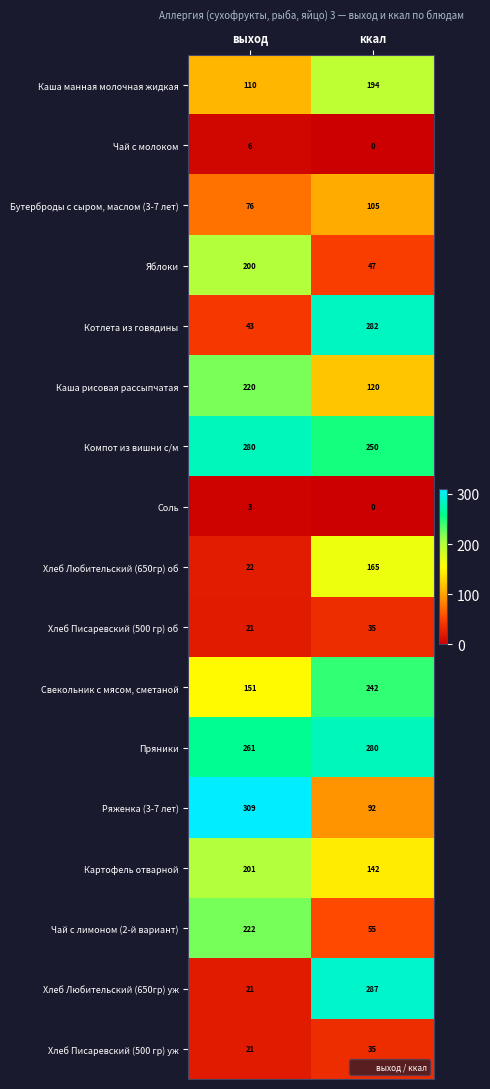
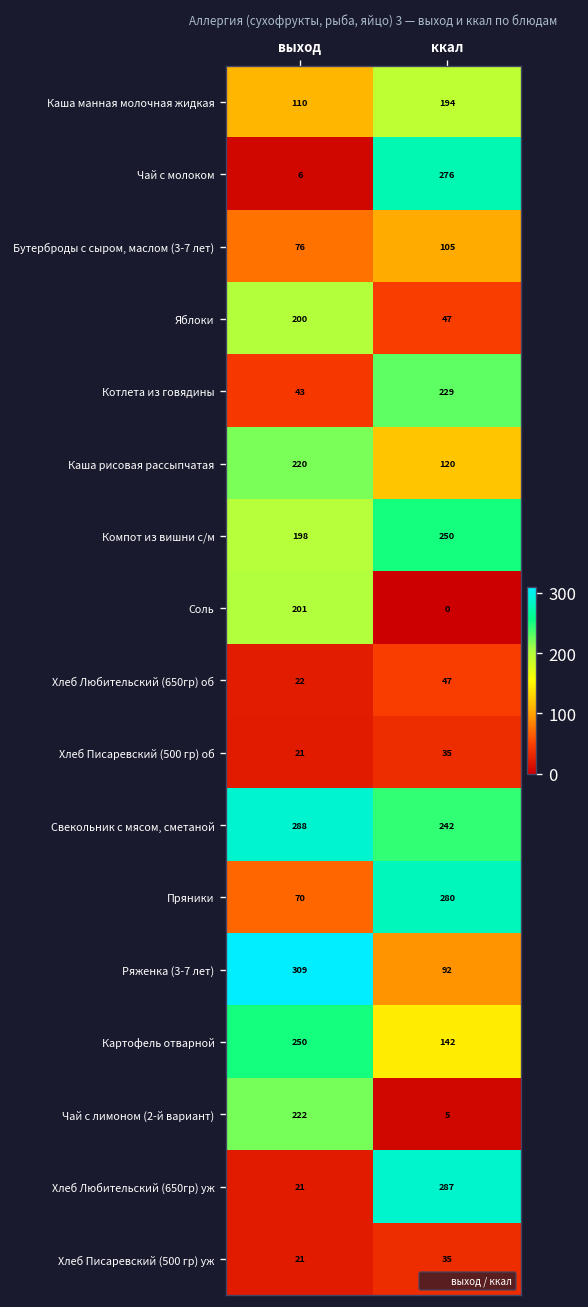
Чай с молоком, ккал: 0 -> 276
Котлета из говядины, ккал: 282 -> 229
Компот из вишни с/м, выход: 280 -> 198
Соль, выход: 3 -> 201
Хлеб Любительский (650гр) об, ккал: 165 -> 47
Свекольник с мясом, сметаной, выход: 151 -> 288
Пряники, выход: 261 -> 70
Картофель отварной, выход: 201 -> 250
Чай с лимоном (2-й вариант), ккал: 55 -> 5
